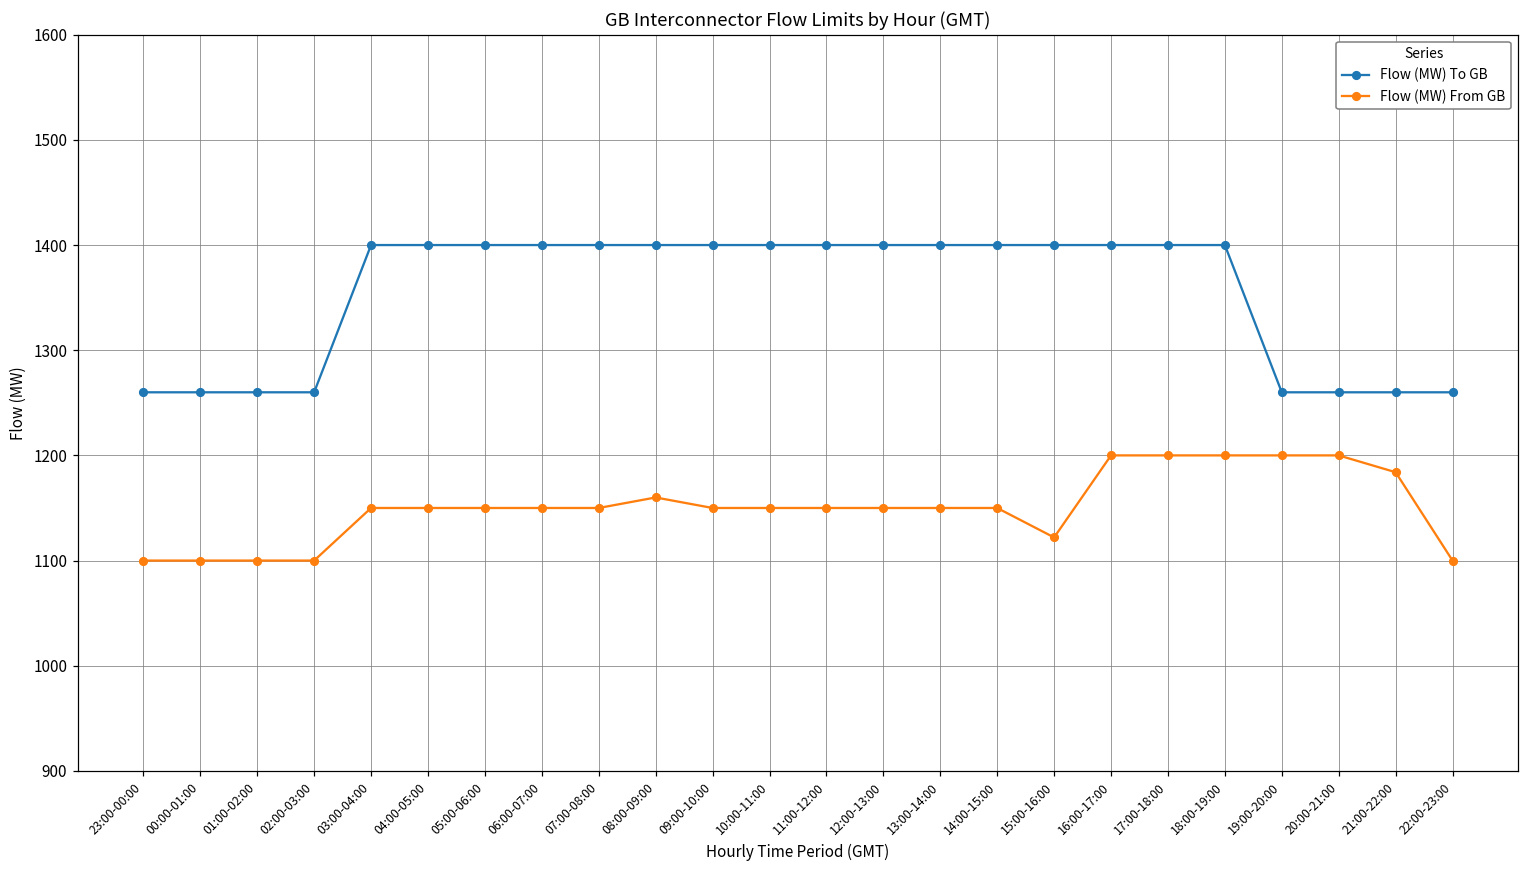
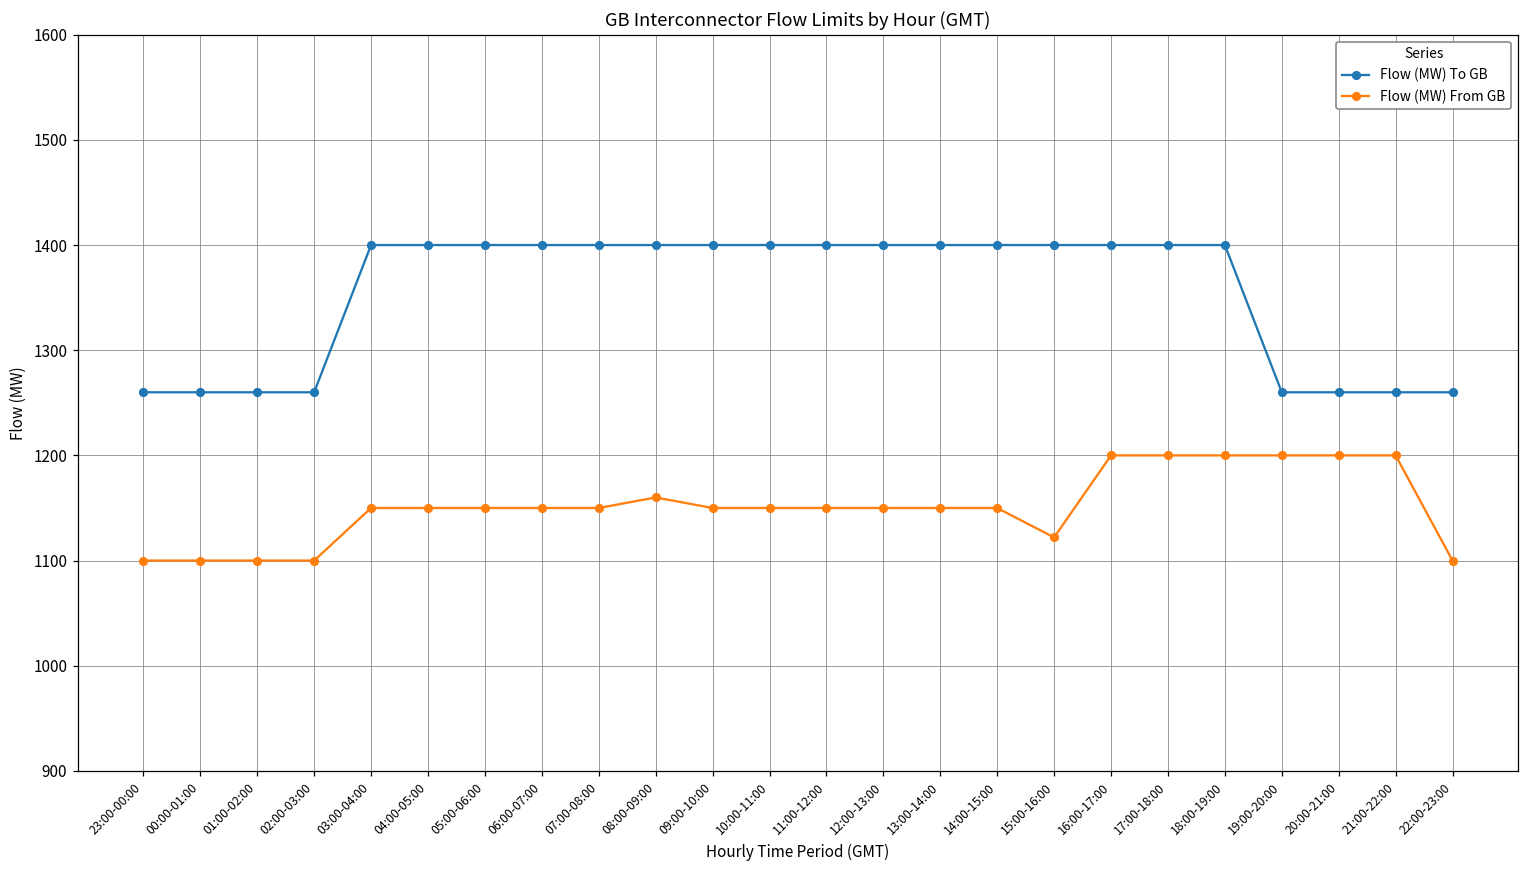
Flow (MW) From GB, 21:00-22:00: 1180 -> 1200
